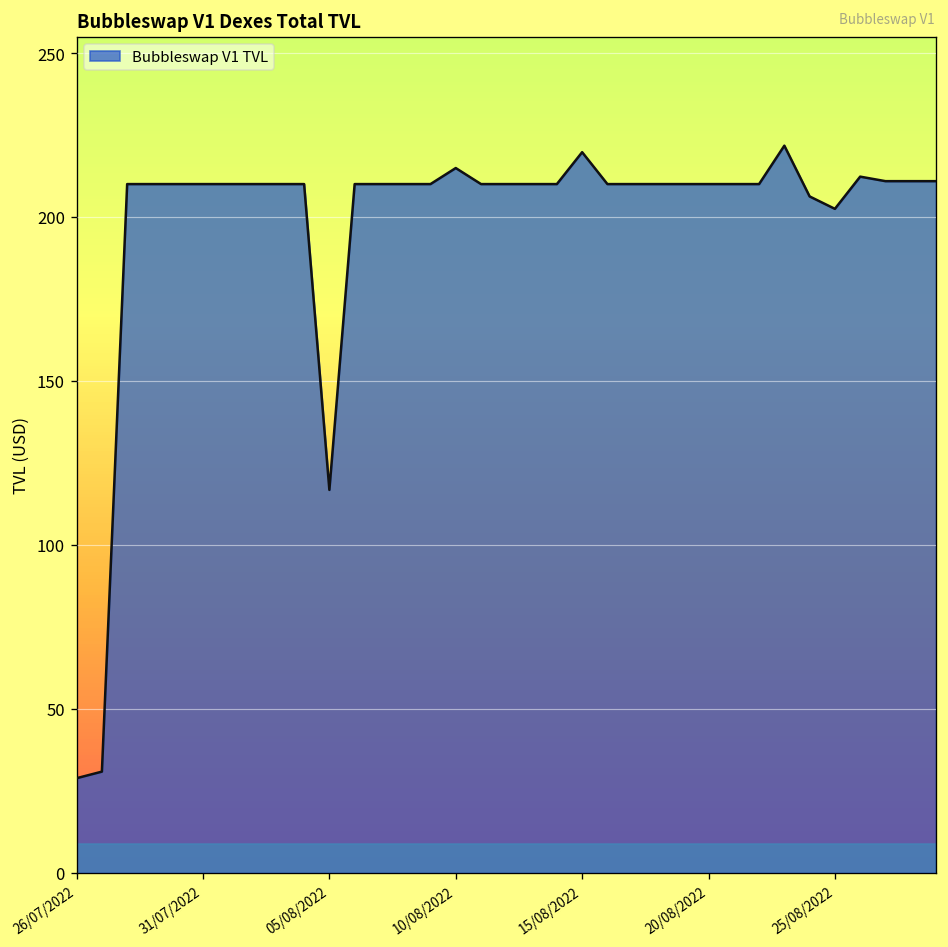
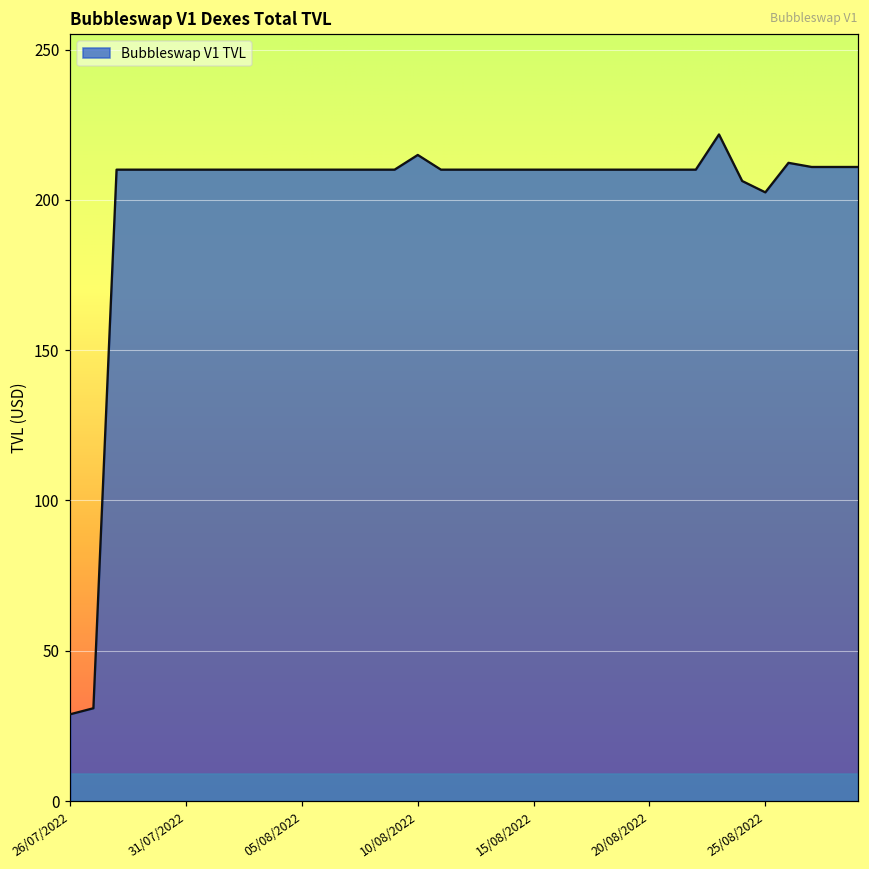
05/08/2022: 117 -> 210
15/08/2022: 220 -> 210
